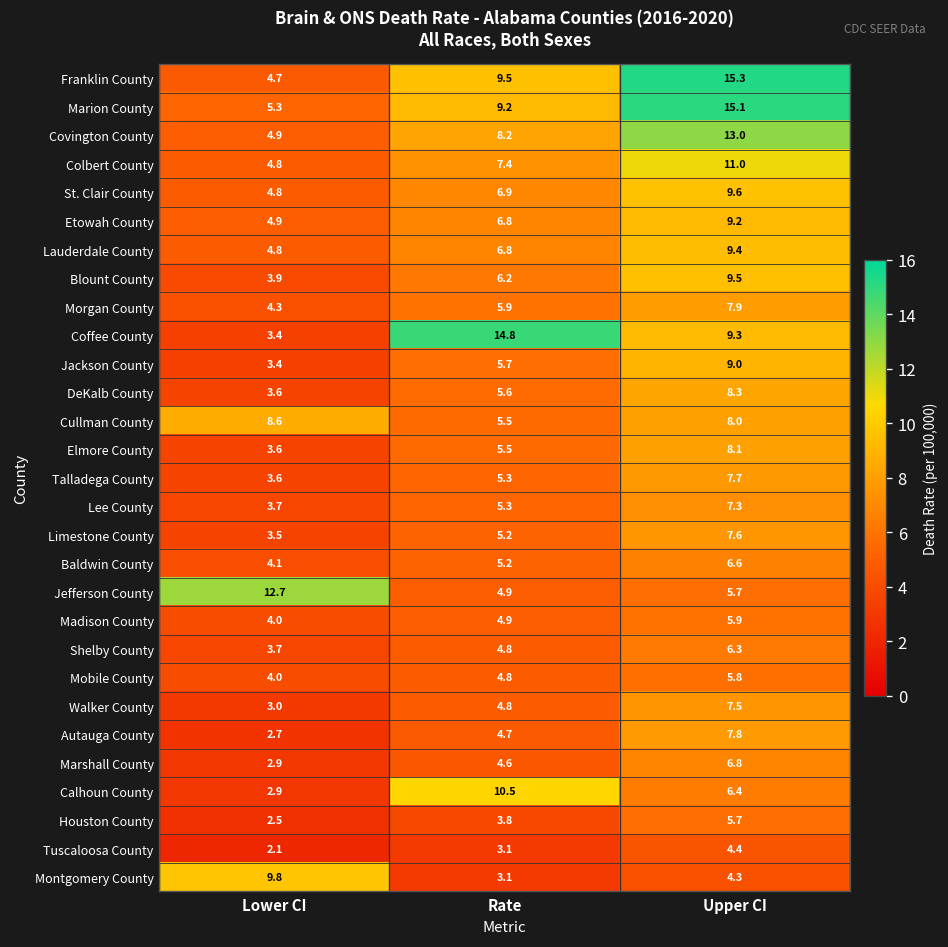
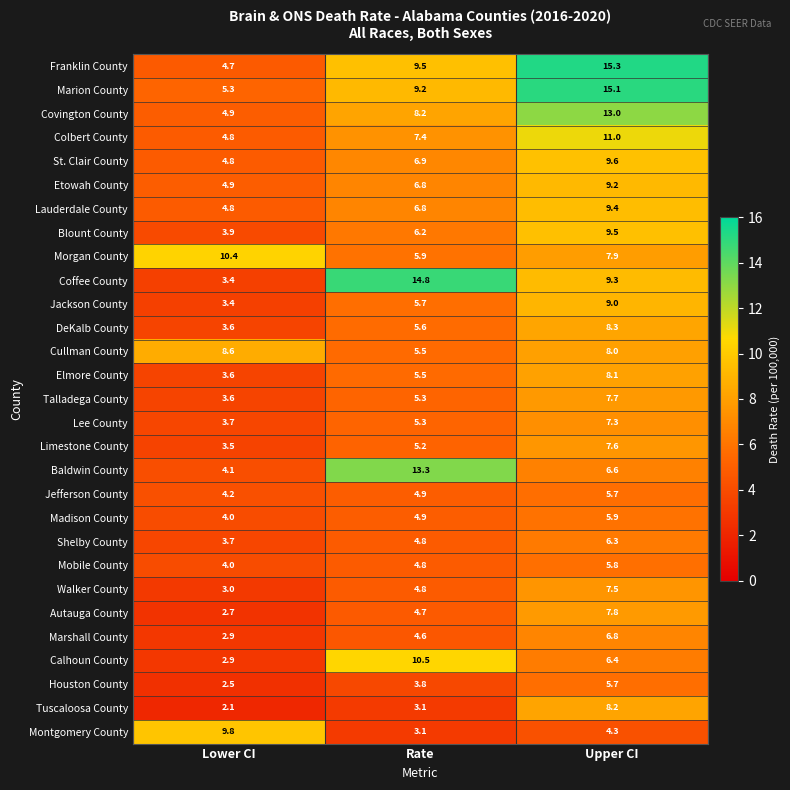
Morgan County, Lower CI: 4.3 -> 10.4
Baldwin County, Rate: 5.2 -> 13.3
Jefferson County, Lower CI: 12.7 -> 4.2
Tuscaloosa County, Upper CI: 4.4 -> 8.2
